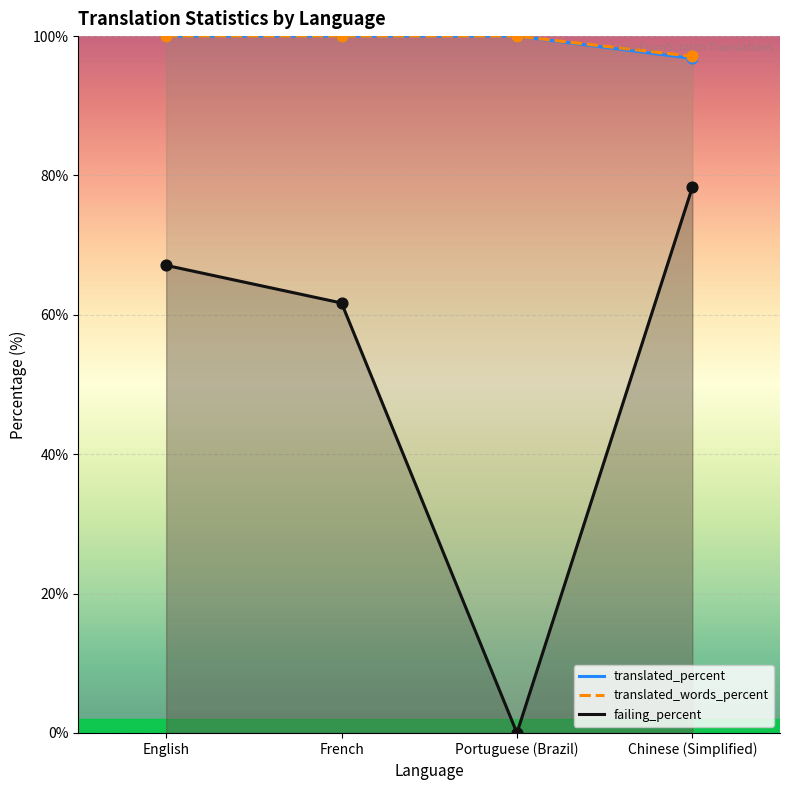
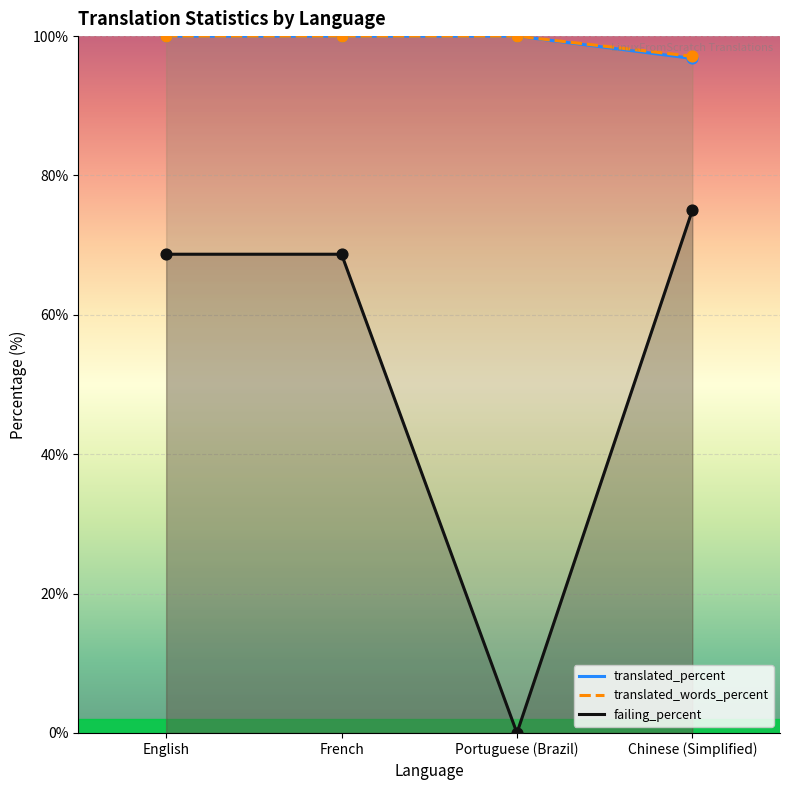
failing_percent, English: 67% -> 69%
failing_percent, French: 62% -> 69%
failing_percent, Chinese (Simplified): 78% -> 75%
